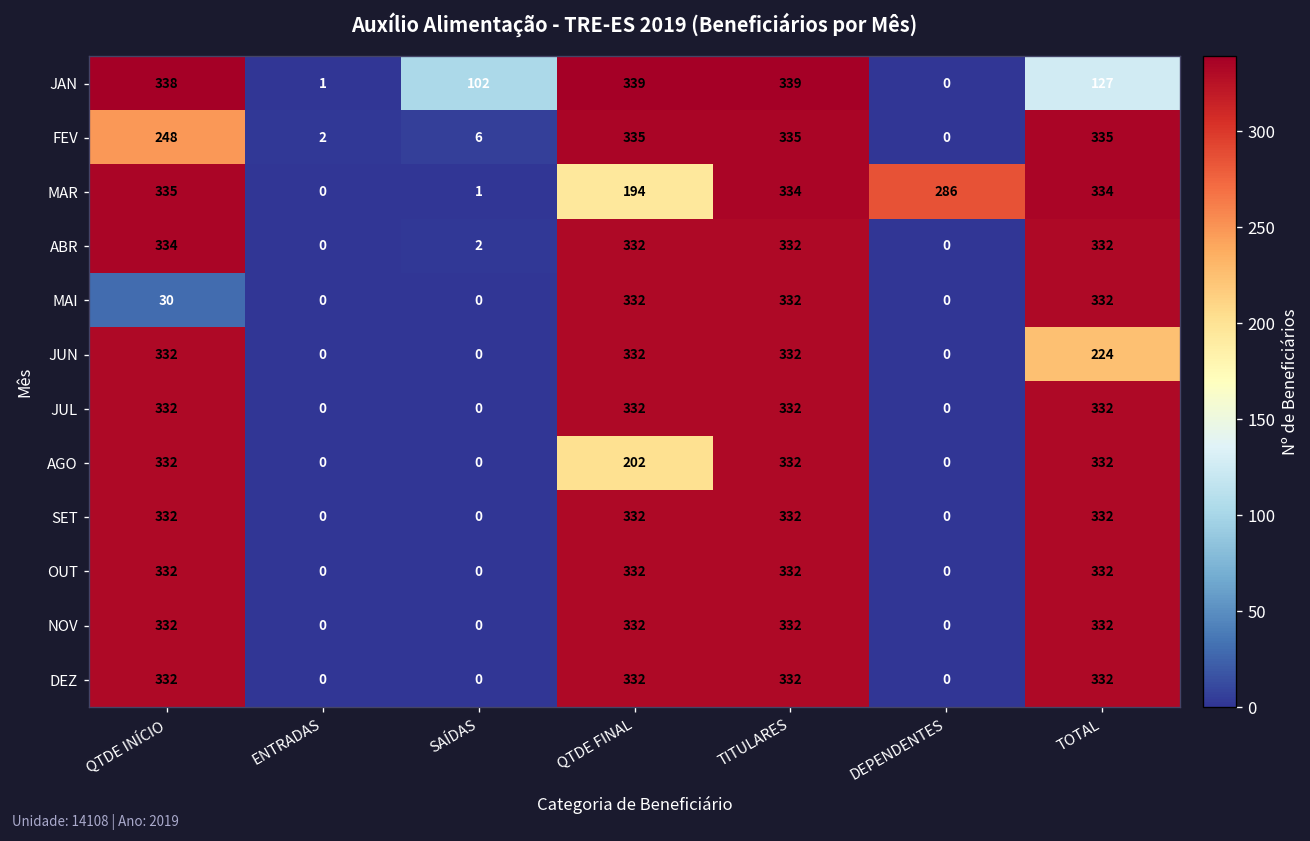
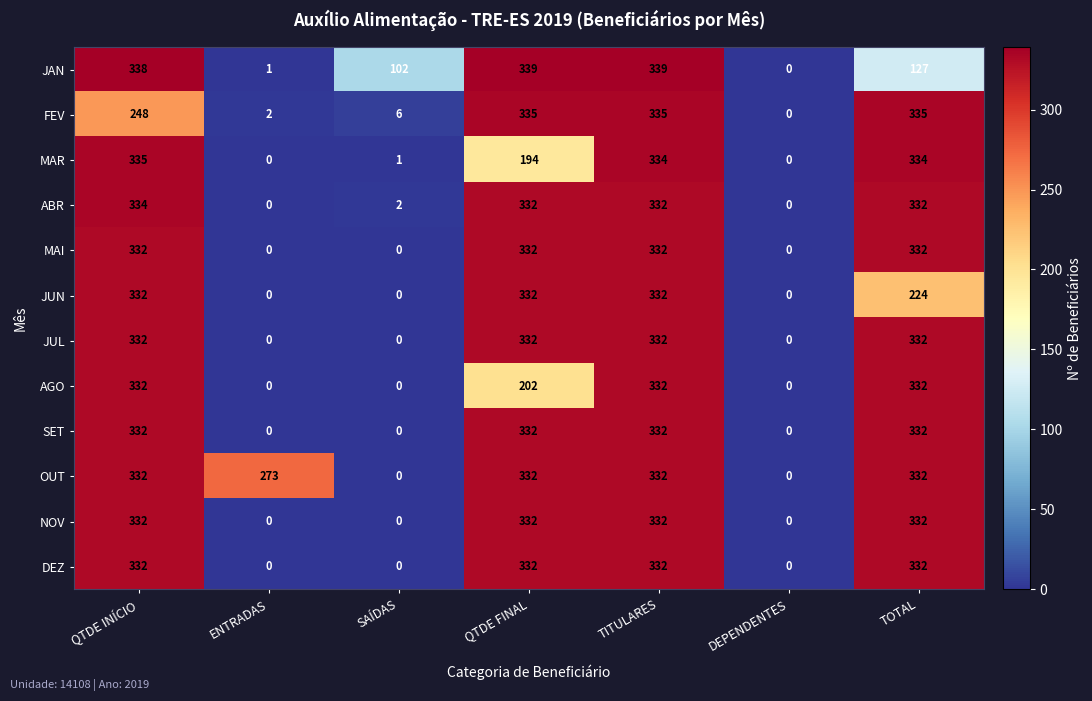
MAR, DEPENDENTES: 286 -> 0
MAI, QTDE INÍCIO: 30 -> 332
OUT, ENTRADAS: 0 -> 273
